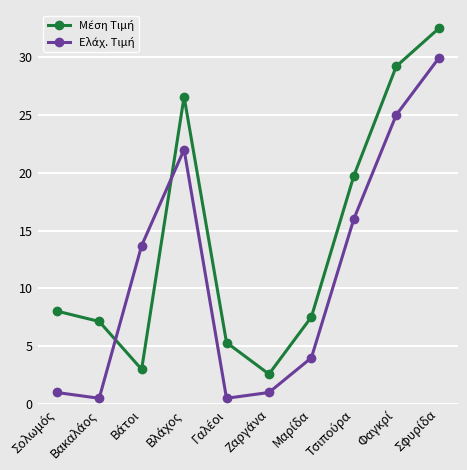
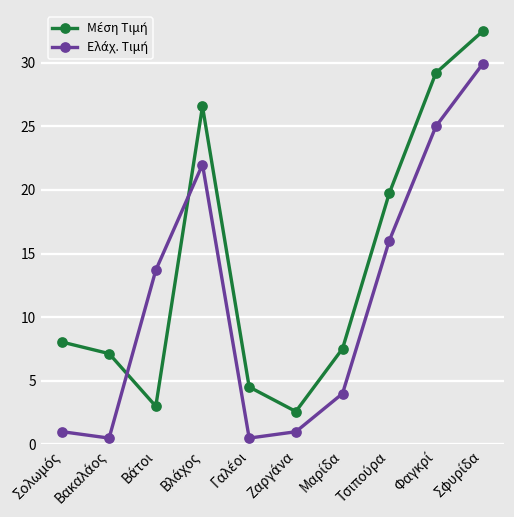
Μέση Τιμή, Γαλέοι: 5.3 -> 4.5
